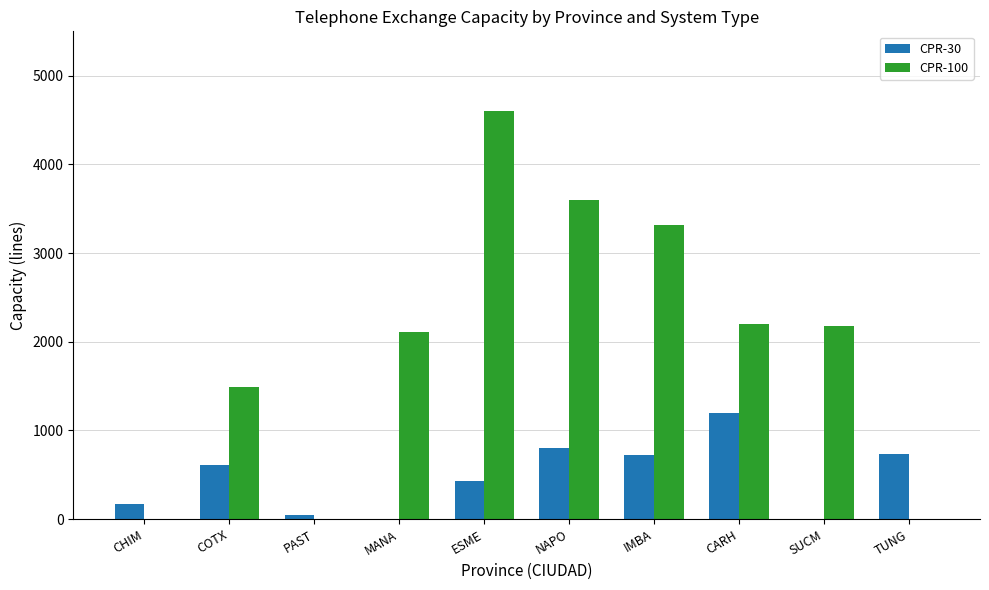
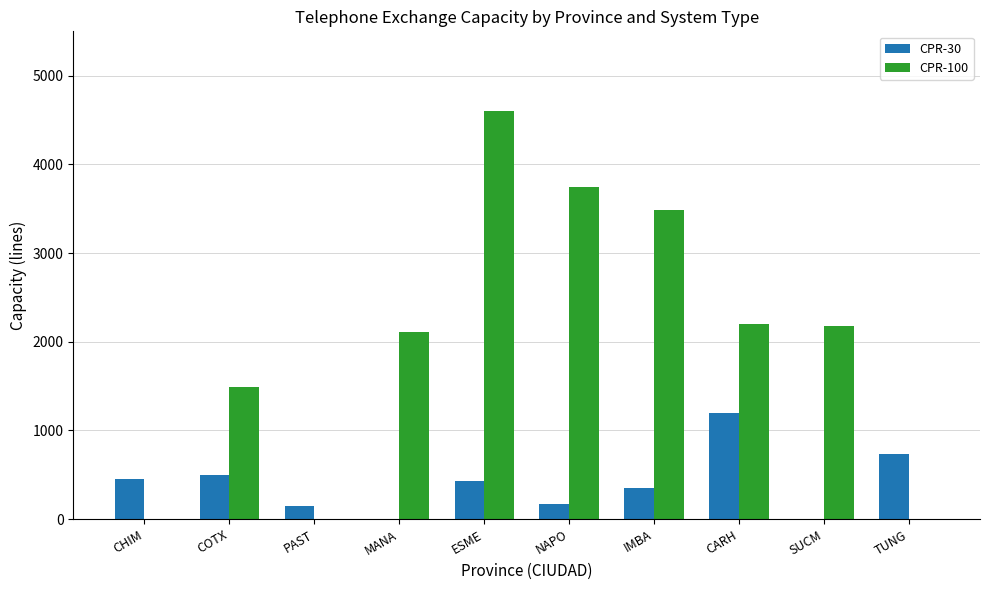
CPR-30, CHIM: 200 -> 500
CPR-30, COTX: 600 -> 500
CPR-30, PAST: 100 -> 200
CPR-30, NAPO: 800 -> 200
CPR-100, NAPO: 3600 -> 3800
CPR-30, IMBA: 700 -> 400
CPR-100, IMBA: 3300 -> 3500
